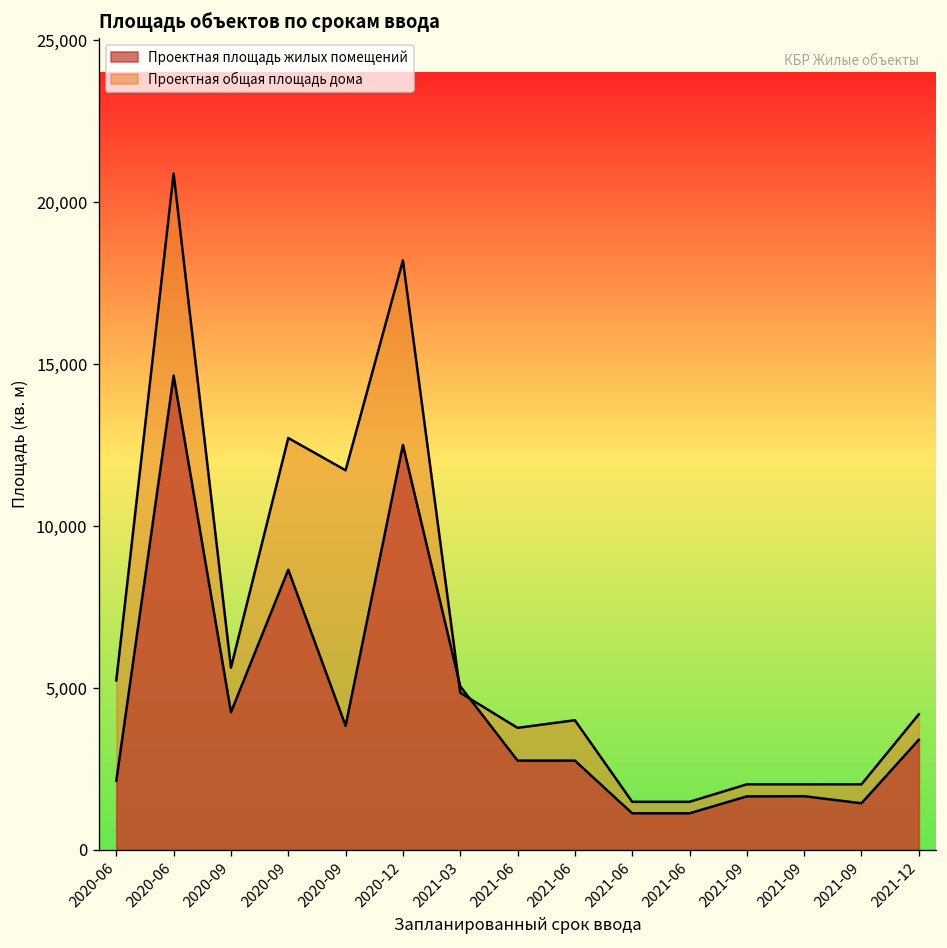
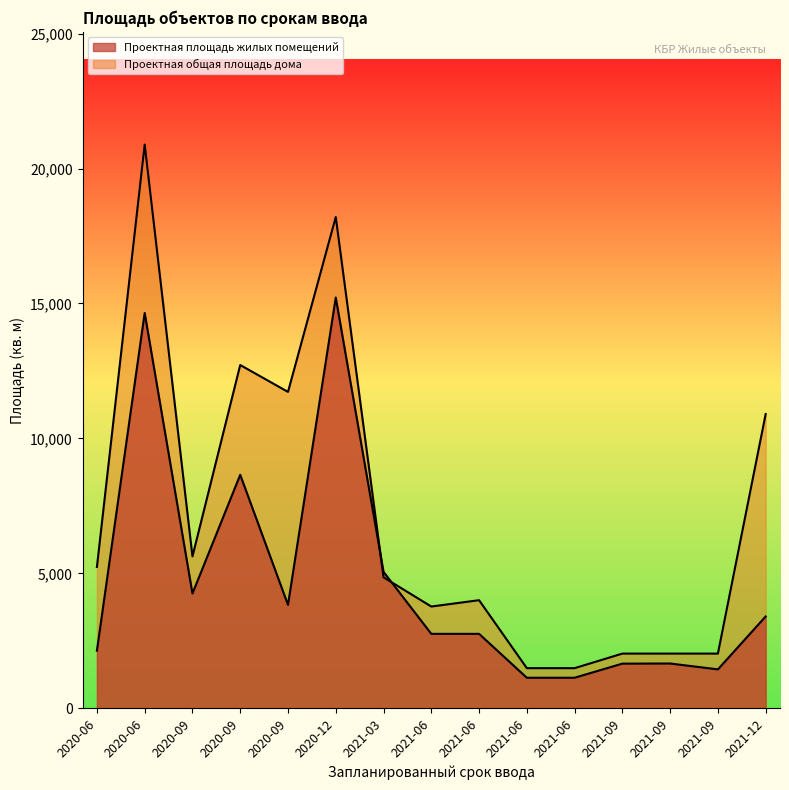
Проектная площадь жилых помещений, 2020-12: 12,500 -> 15,200
Проектная общая площадь дома, 2021-12: 4,200 -> 10,900
